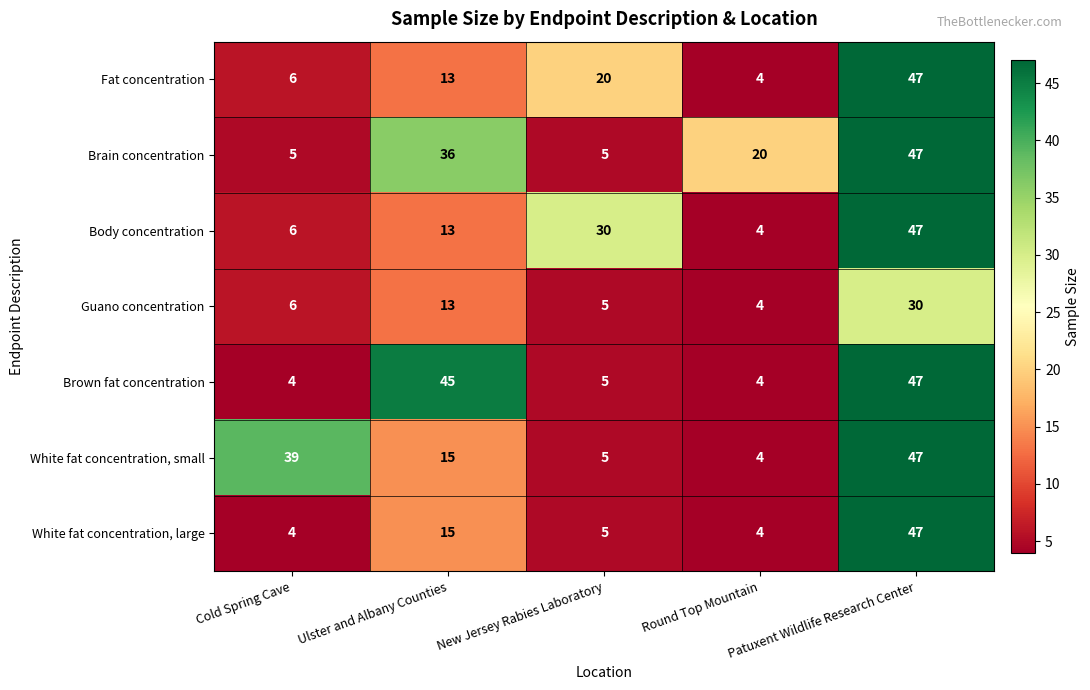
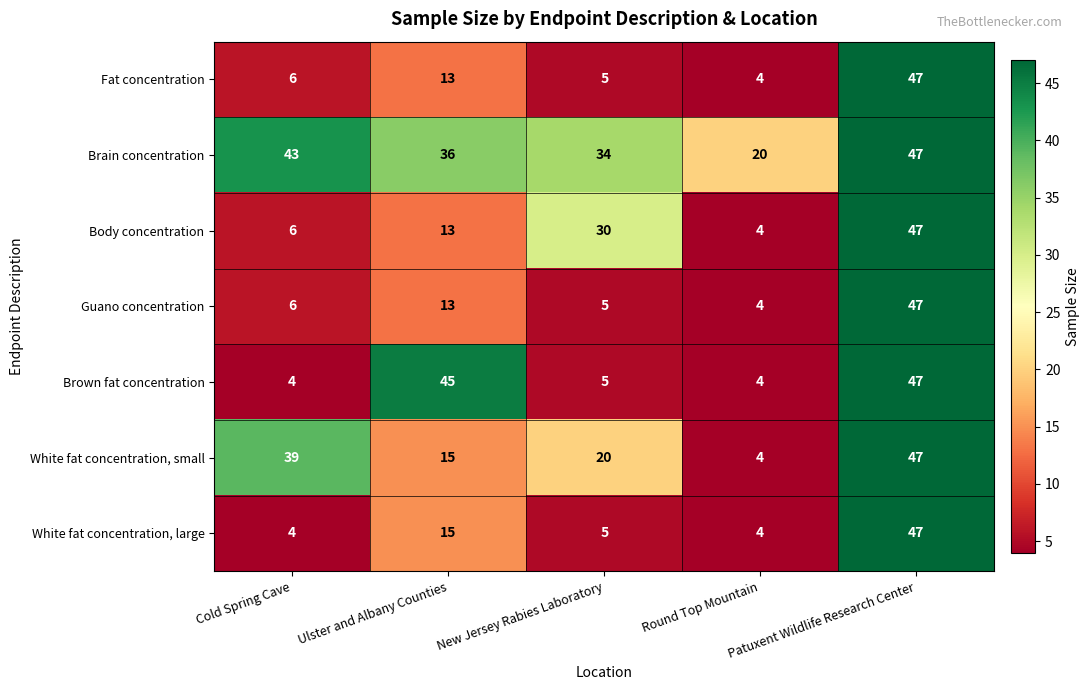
Fat concentration, New Jersey Rabies Laboratory: 20 -> 5
Brain concentration, Cold Spring Cave: 5 -> 43
Brain concentration, New Jersey Rabies Laboratory: 5 -> 34
Guano concentration, Patuxent Wildlife Research Center: 30 -> 47
White fat concentration, small, New Jersey Rabies Laboratory: 5 -> 20
